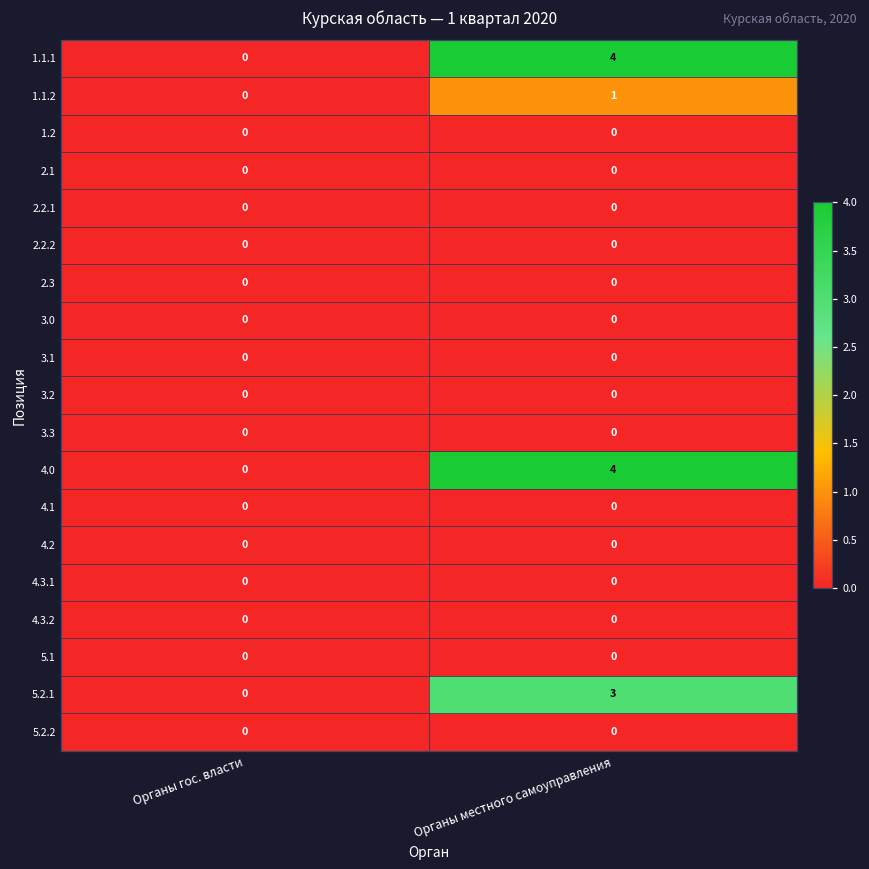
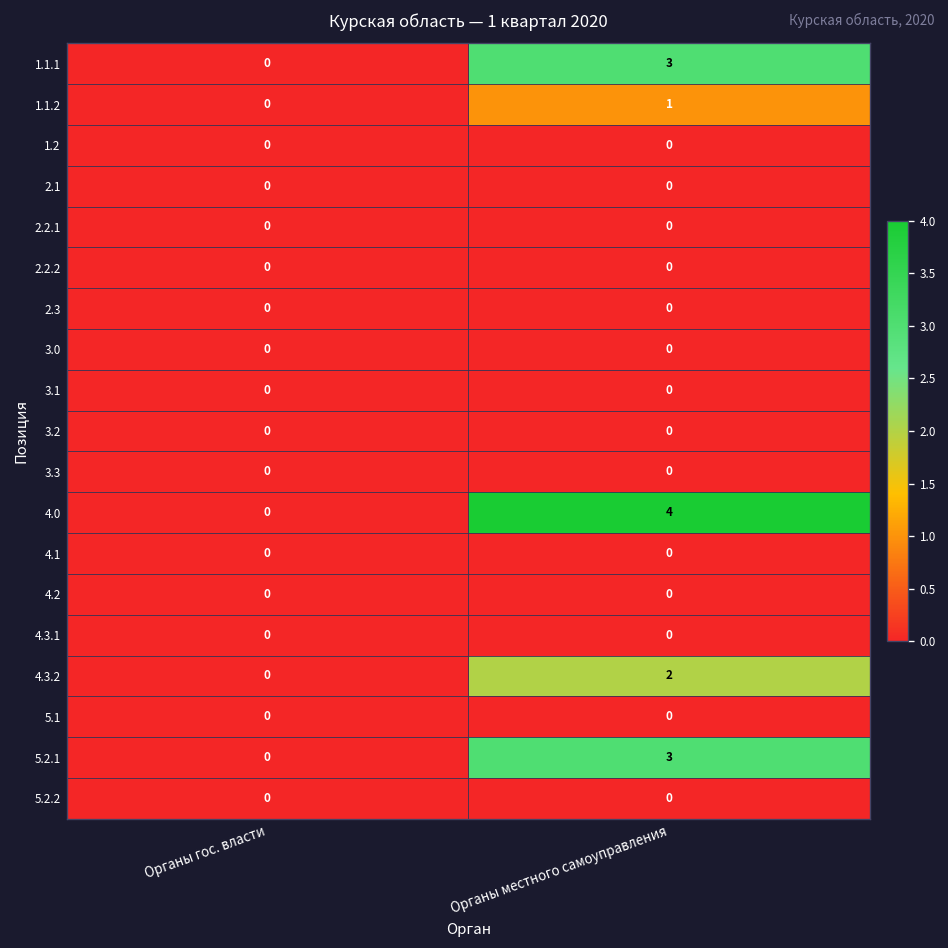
1.1.1, Органы местного самоуправления: 4 -> 3
4.3.2, Органы местного самоуправления: 0 -> 2
